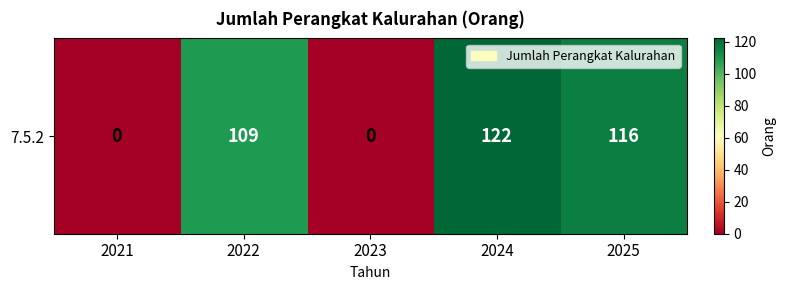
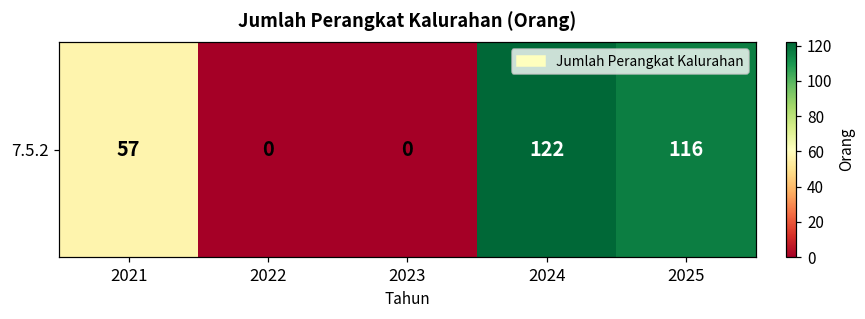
7.5.2, 2021: 0 -> 57
7.5.2, 2022: 109 -> 0
